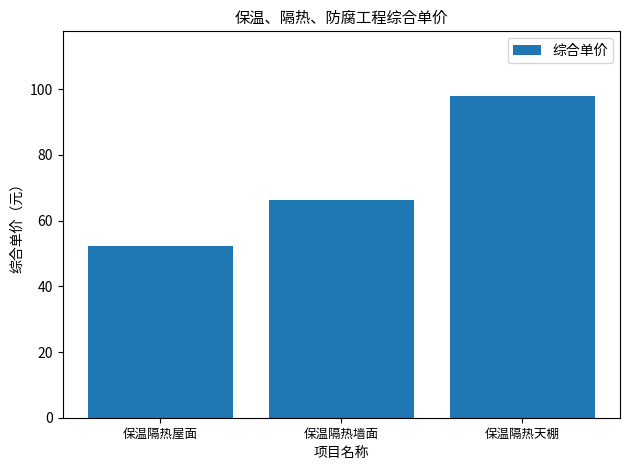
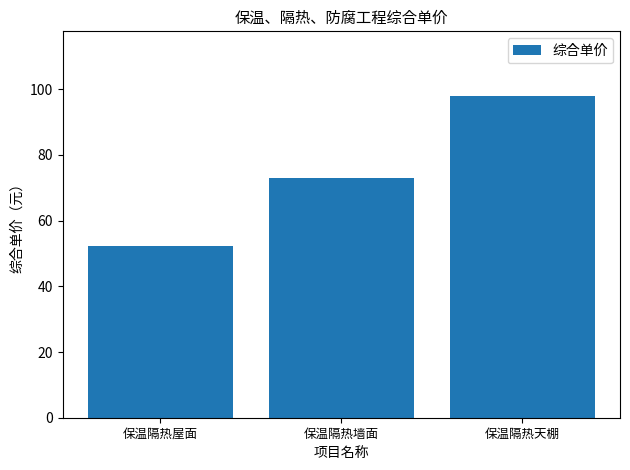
保温隔热墙面: 66 -> 73
